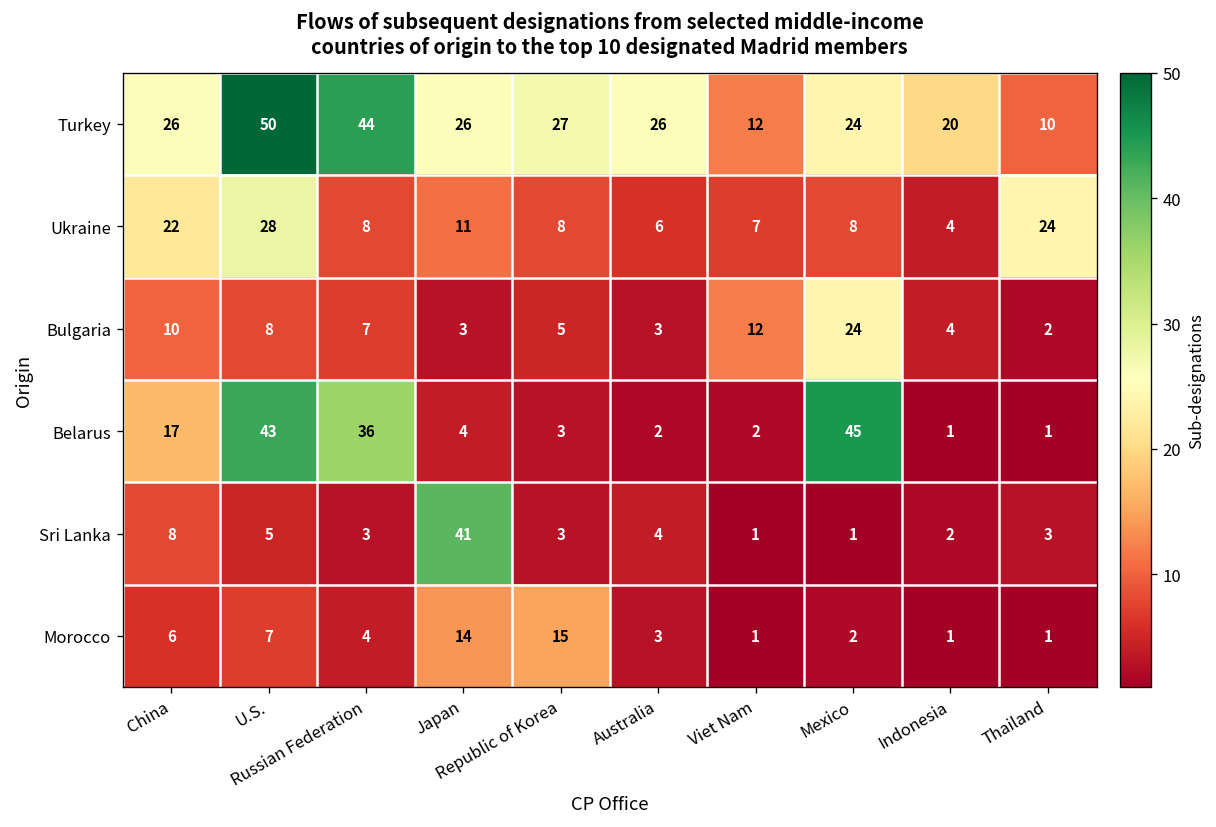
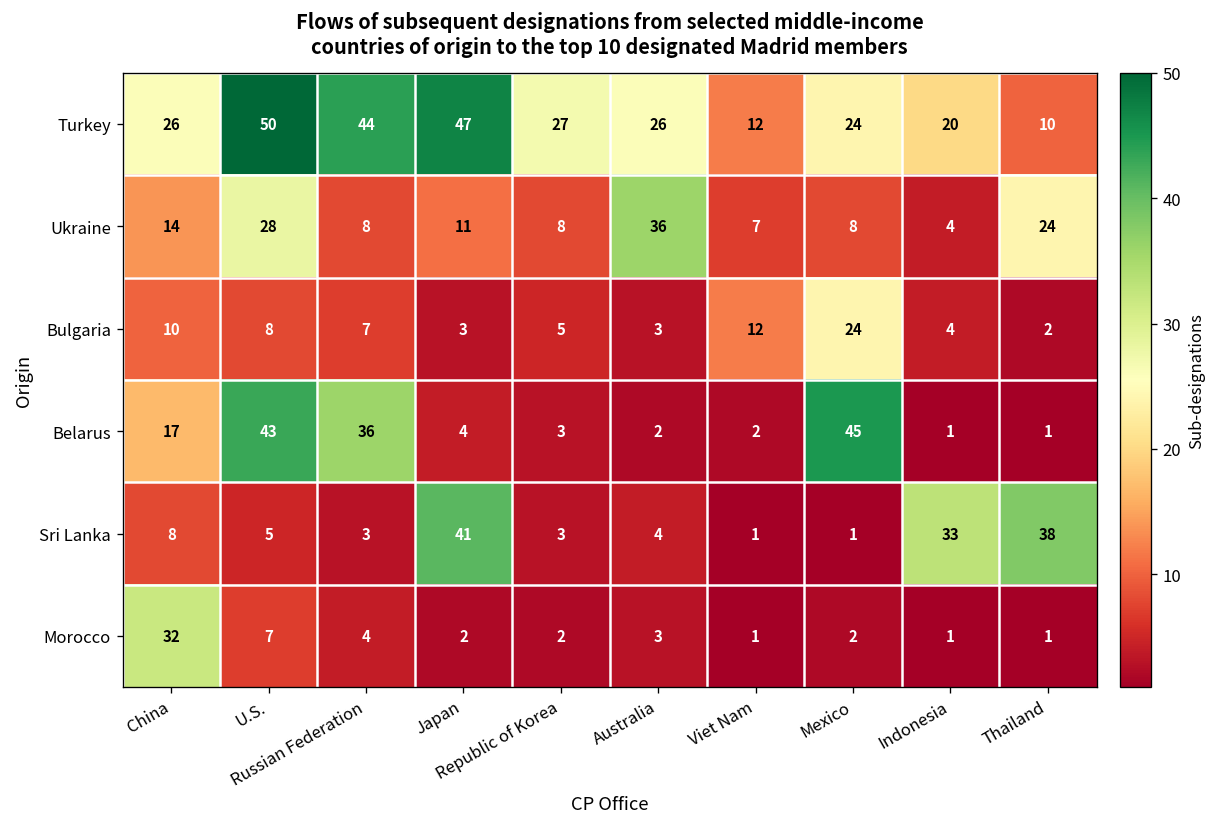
Turkey, Japan: 26 -> 47
Ukraine, China: 22 -> 14
Ukraine, Australia: 6 -> 36
Sri Lanka, Indonesia: 2 -> 33
Sri Lanka, Thailand: 3 -> 38
Morocco, China: 6 -> 32
Morocco, Japan: 14 -> 2
Morocco, Republic of Korea: 15 -> 2
